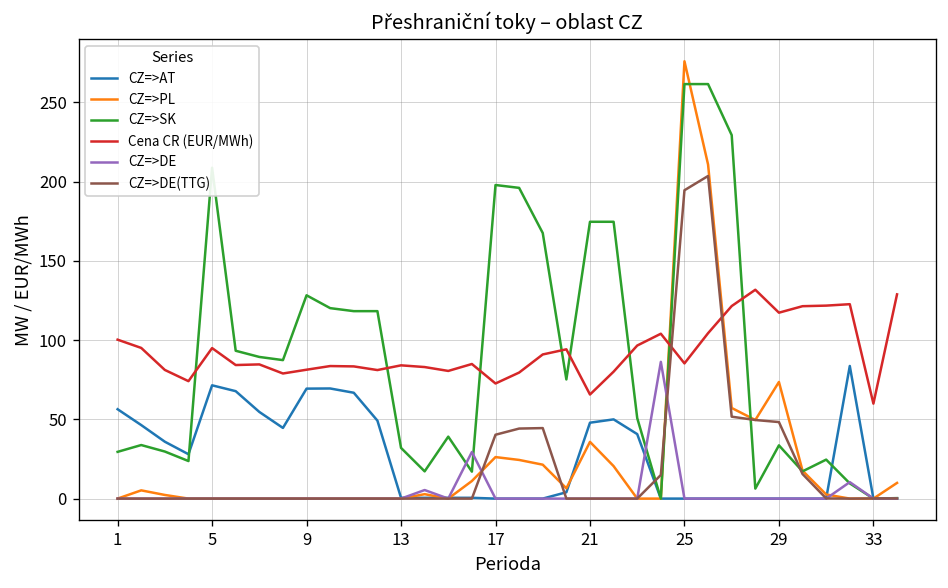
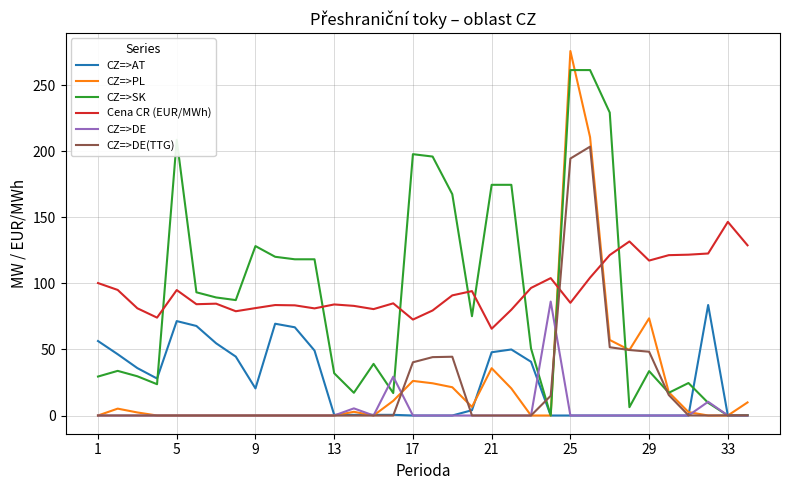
CZ=>AT, 9: 69 -> 21
Cena CR (EUR/MWh), 33: 60 -> 147
